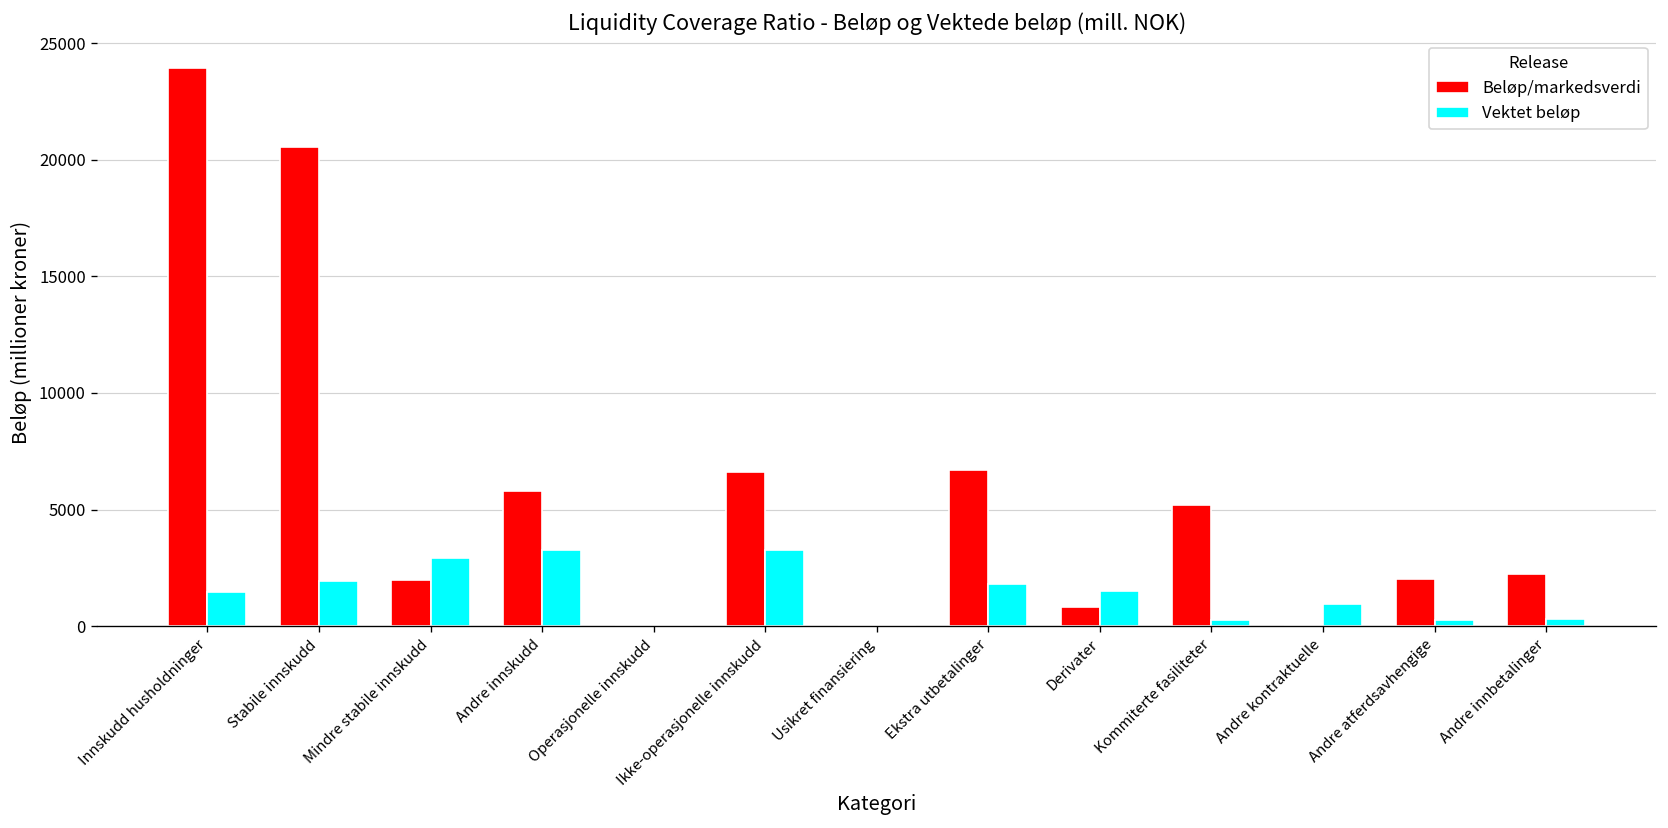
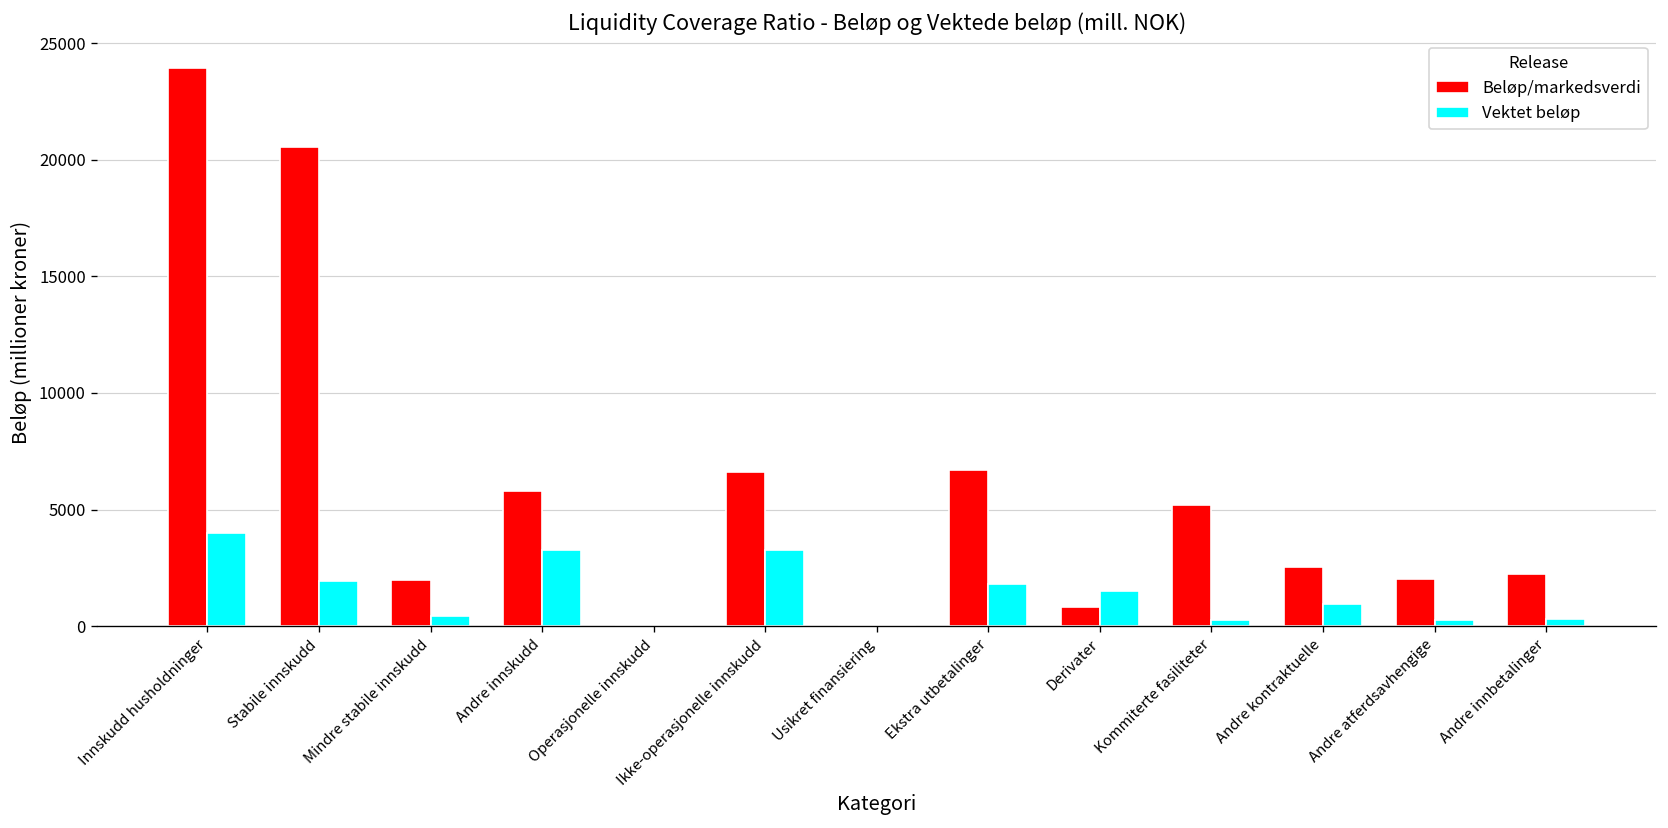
Vektet beløp, Innskudd husholdninger: 1400 -> 4000
Vektet beløp, Mindre stabile innskudd: 2900 -> 400
Beløp/markedsverdi, Andre kontraktuelle: 0 -> 2500
